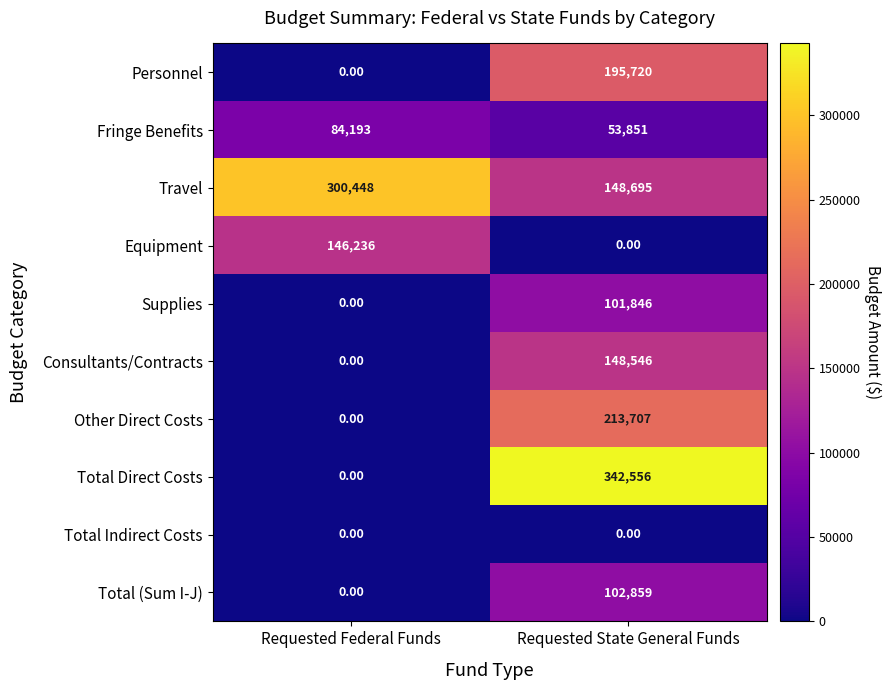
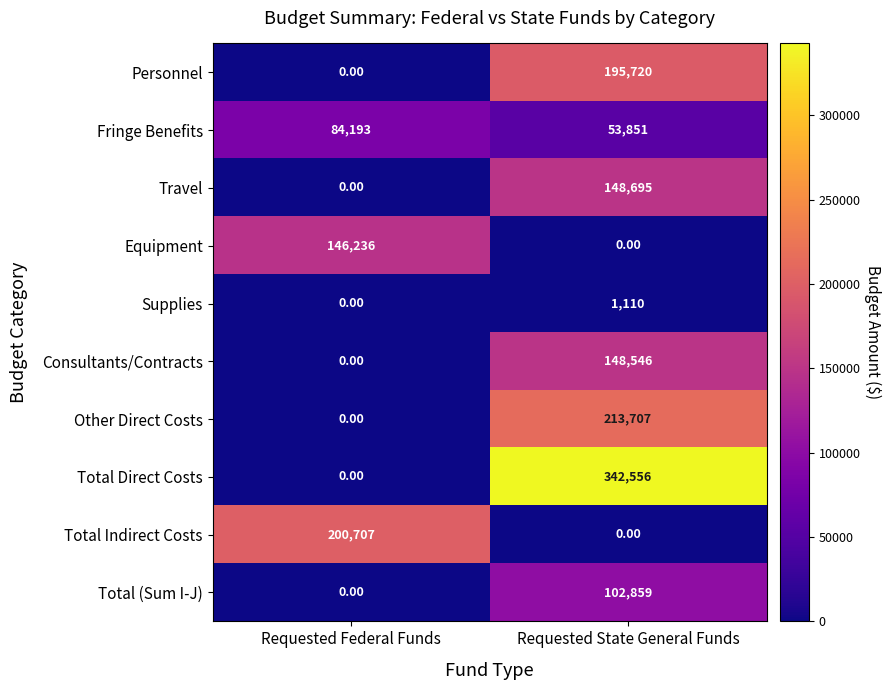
Travel, Requested Federal Funds: 300,448 -> 0.00
Supplies, Requested State General Funds: 101,846 -> 1,110
Total Indirect Costs, Requested Federal Funds: 0.00 -> 200,707
